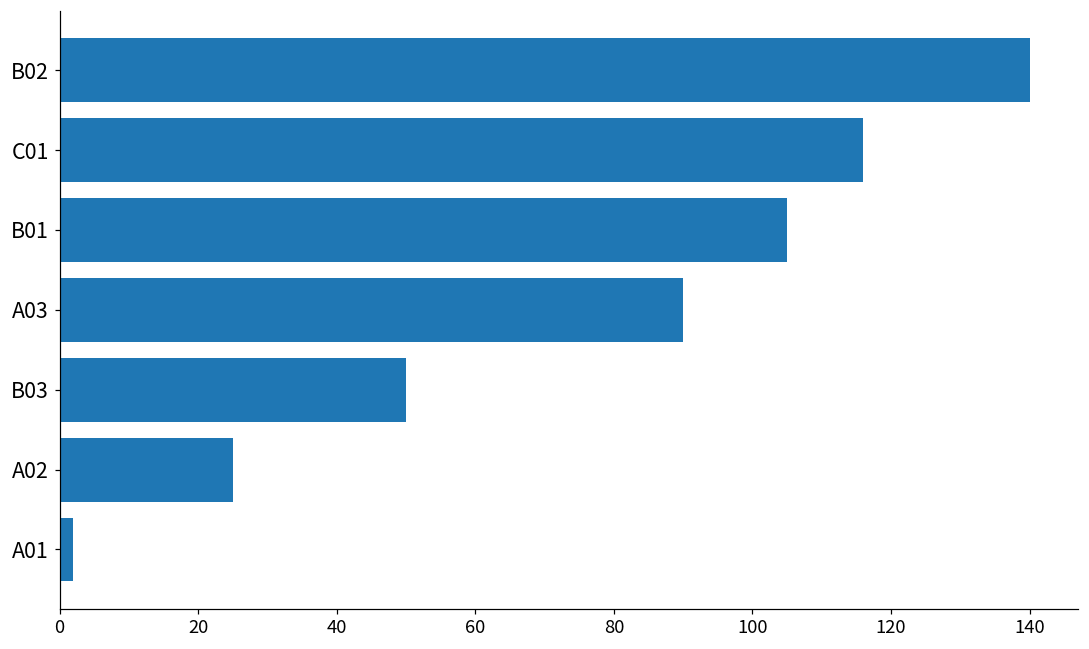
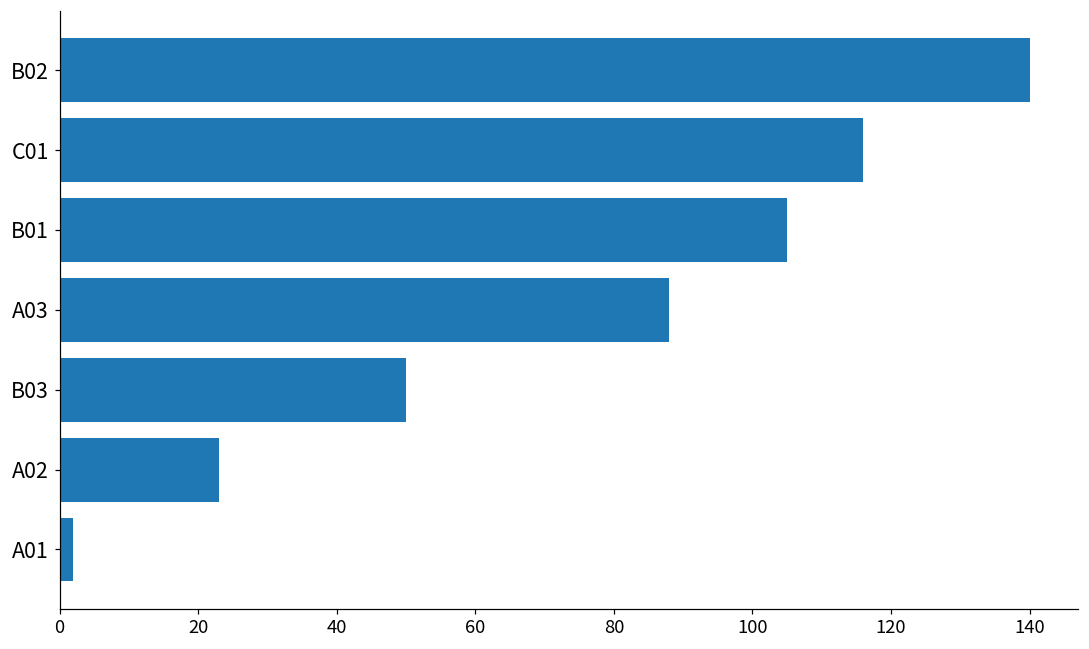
A03: 90 -> 88
A02: 25 -> 23
